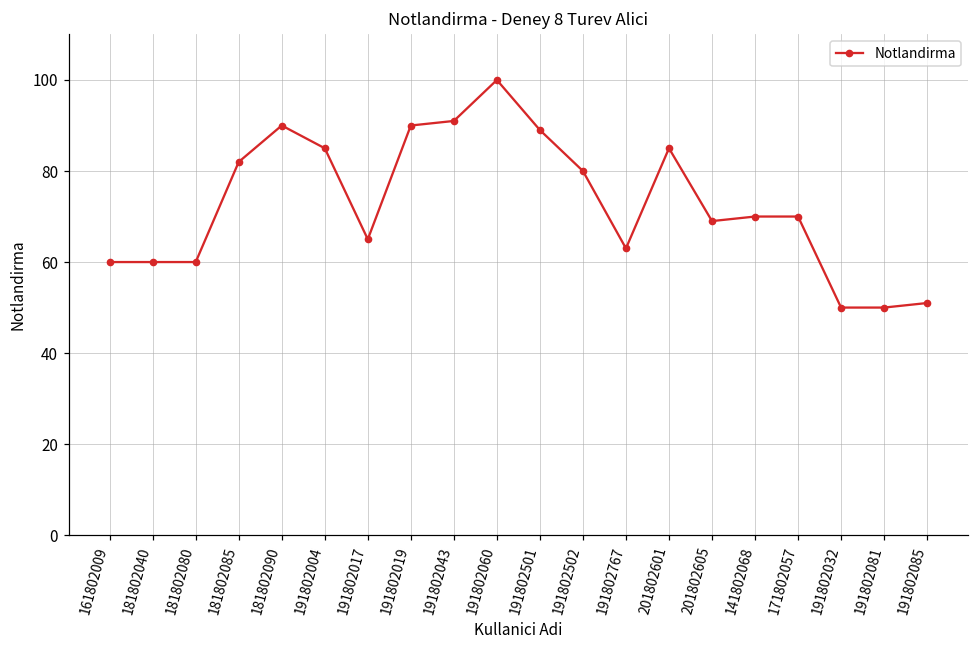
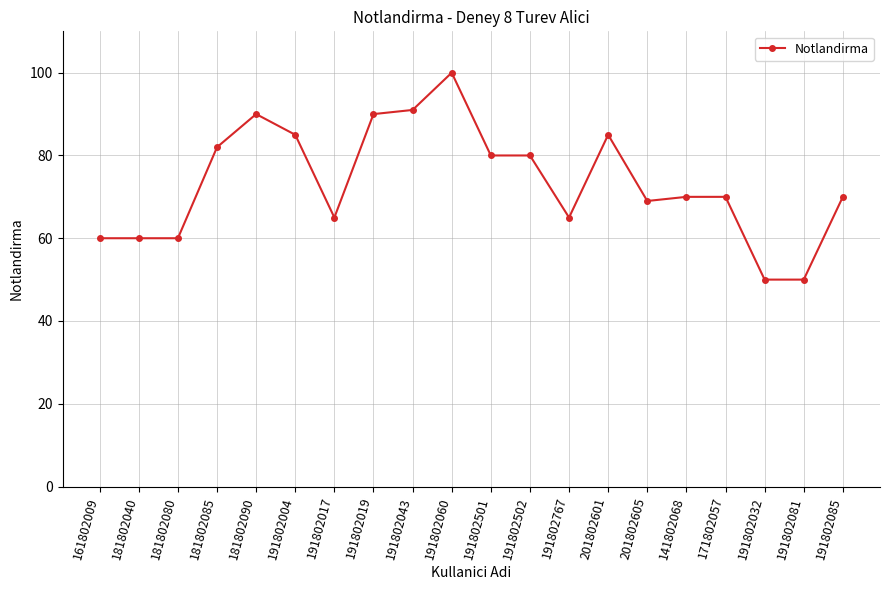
191802501: 89 -> 80
191802767: 63 -> 65
191802085: 51 -> 70
